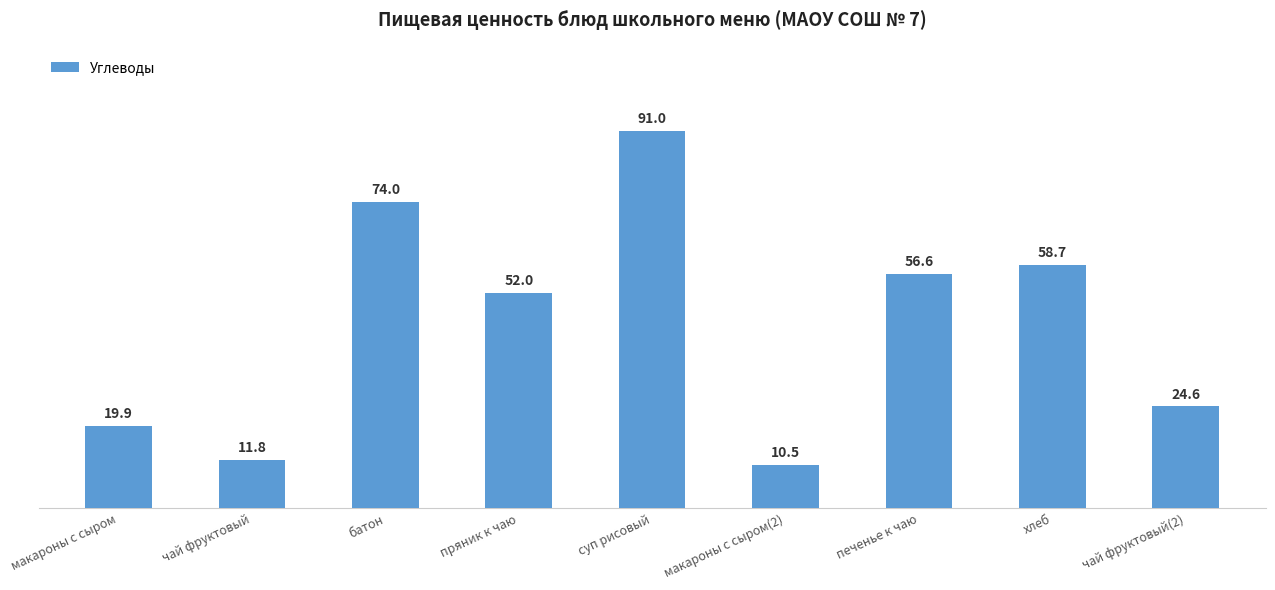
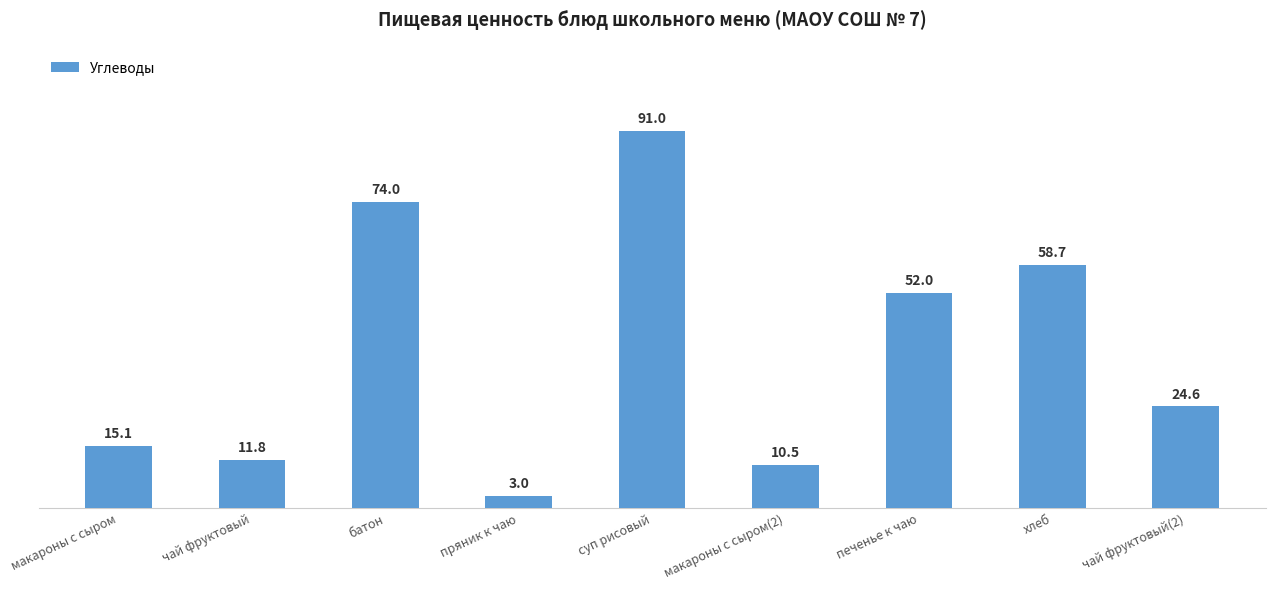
макароны с сыром: 19.9 -> 15.1
пряник к чаю: 52.0 -> 3.0
печенье к чаю: 56.6 -> 52.0
